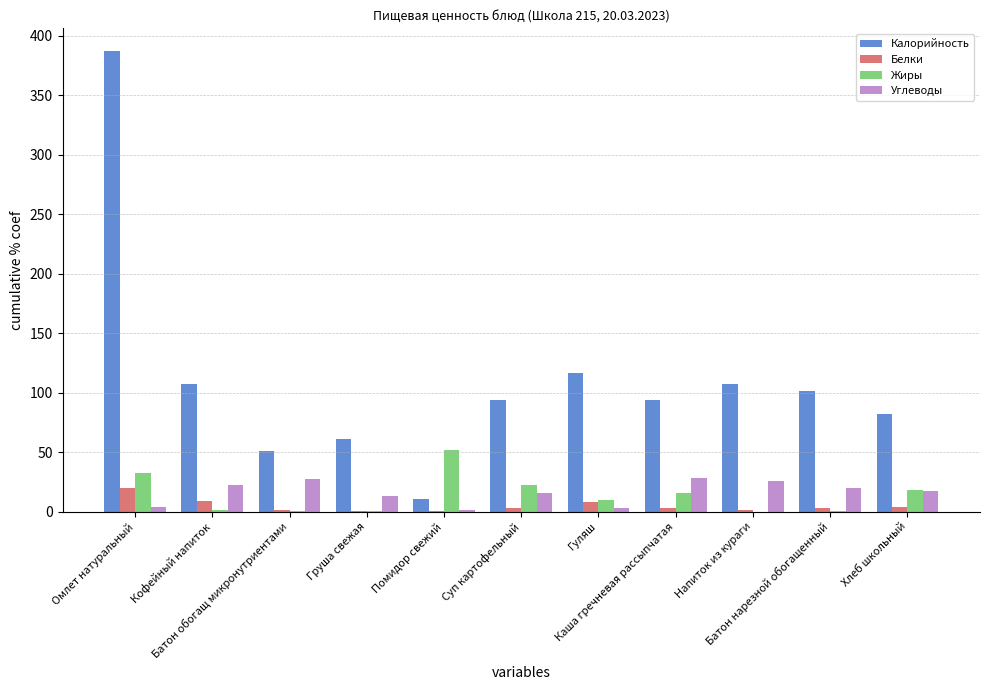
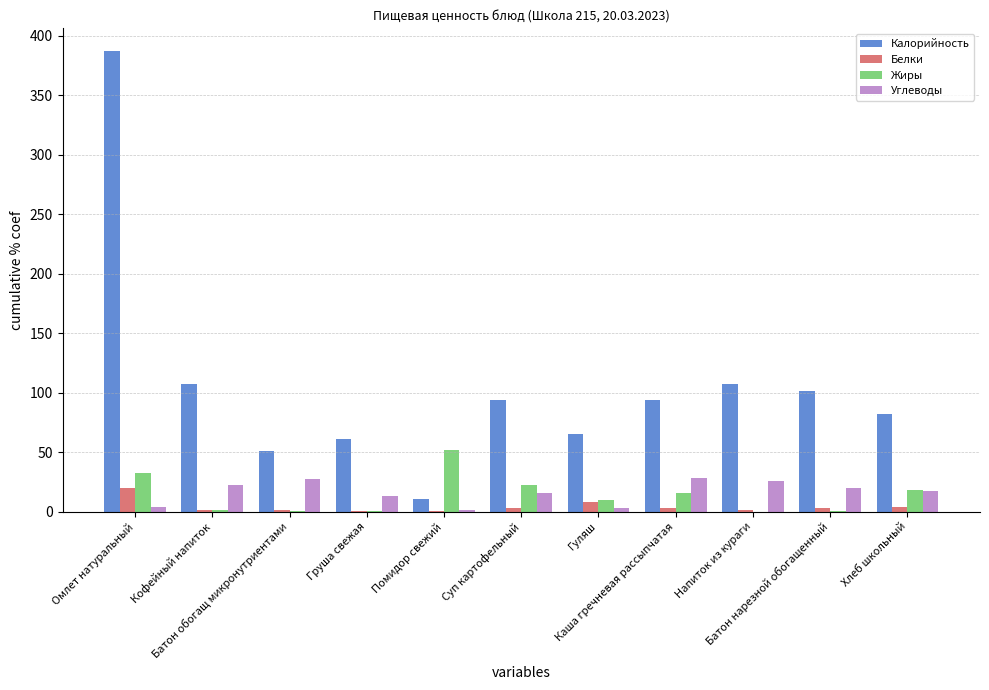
Белки, Кофейный напиток: 9 -> 2
Калорийность, Гуляш: 117 -> 65
